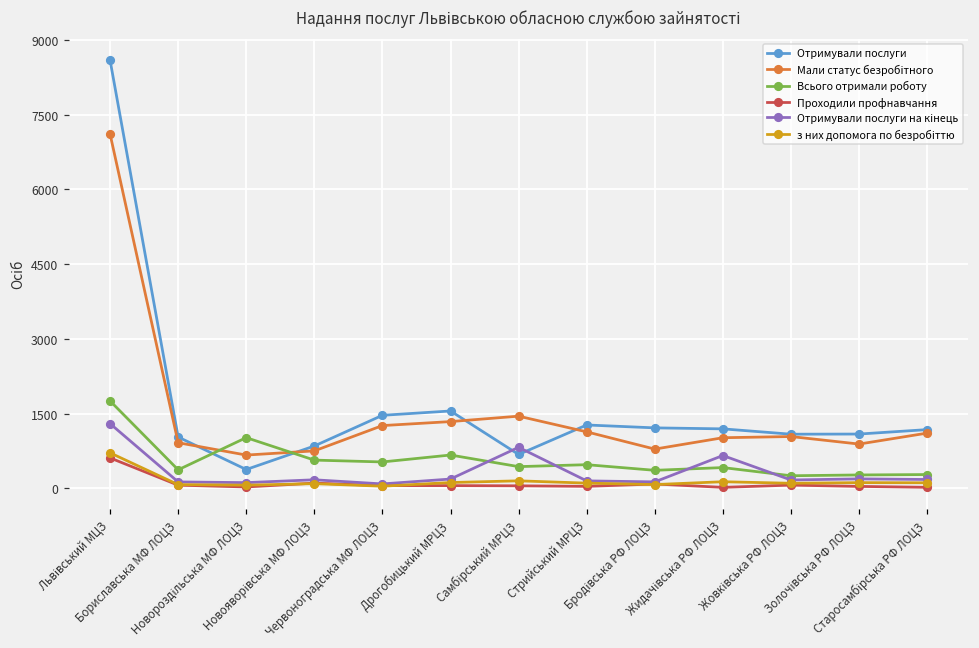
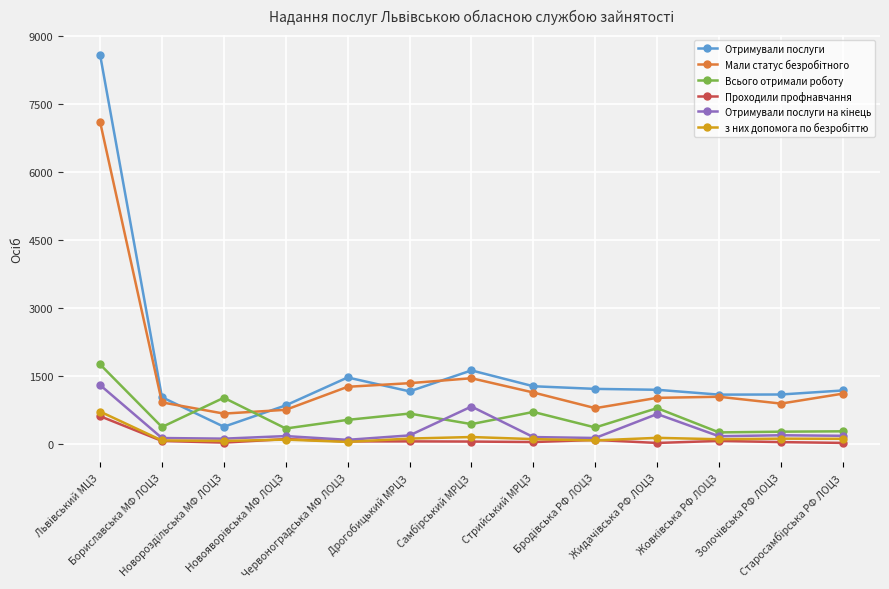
Всього отримали роботу, Новояворівська МФ ЛОЦЗ: 600 -> 300
Отримували послуги, Дрогобицький МРЦЗ: 1600 -> 1200
Отримували послуги, Самбірський МРЦЗ: 700 -> 1600
Всього отримали роботу, Стрийський МРЦЗ: 500 -> 700
Всього отримали роботу, Жидачівська РФ ЛОЦЗ: 400 -> 800
